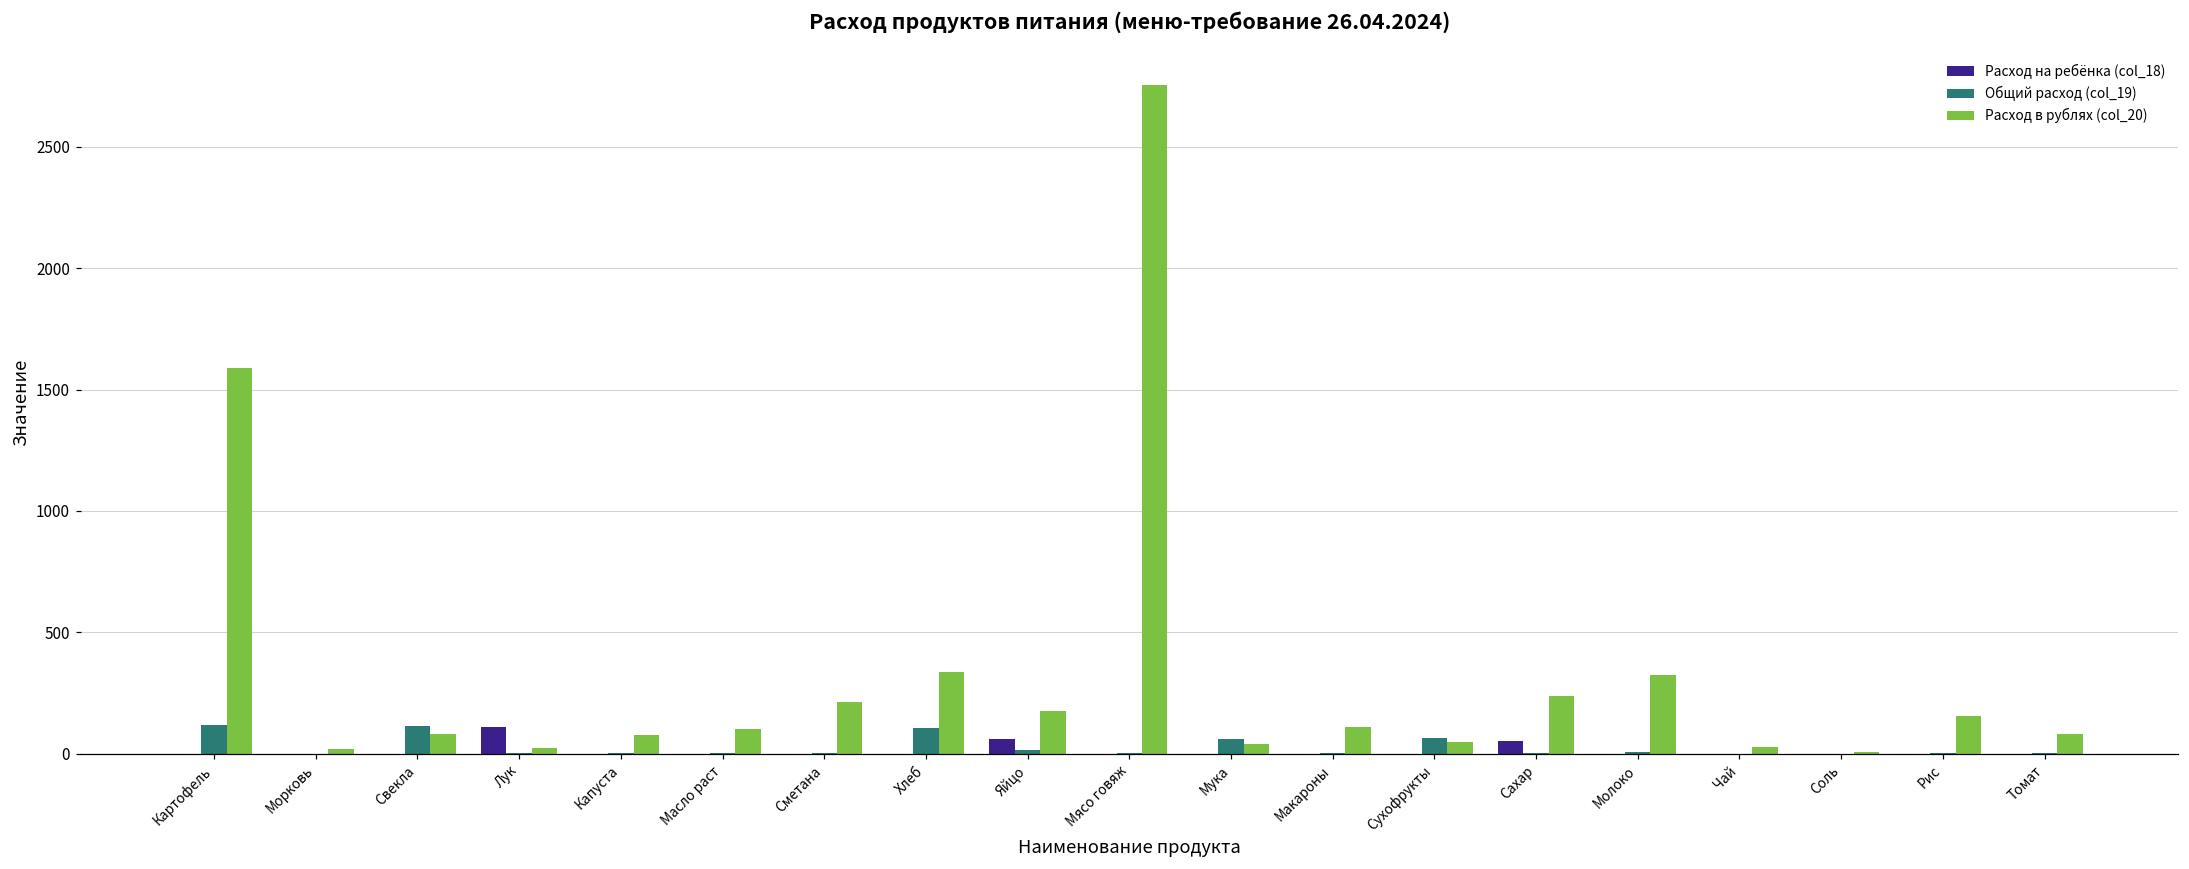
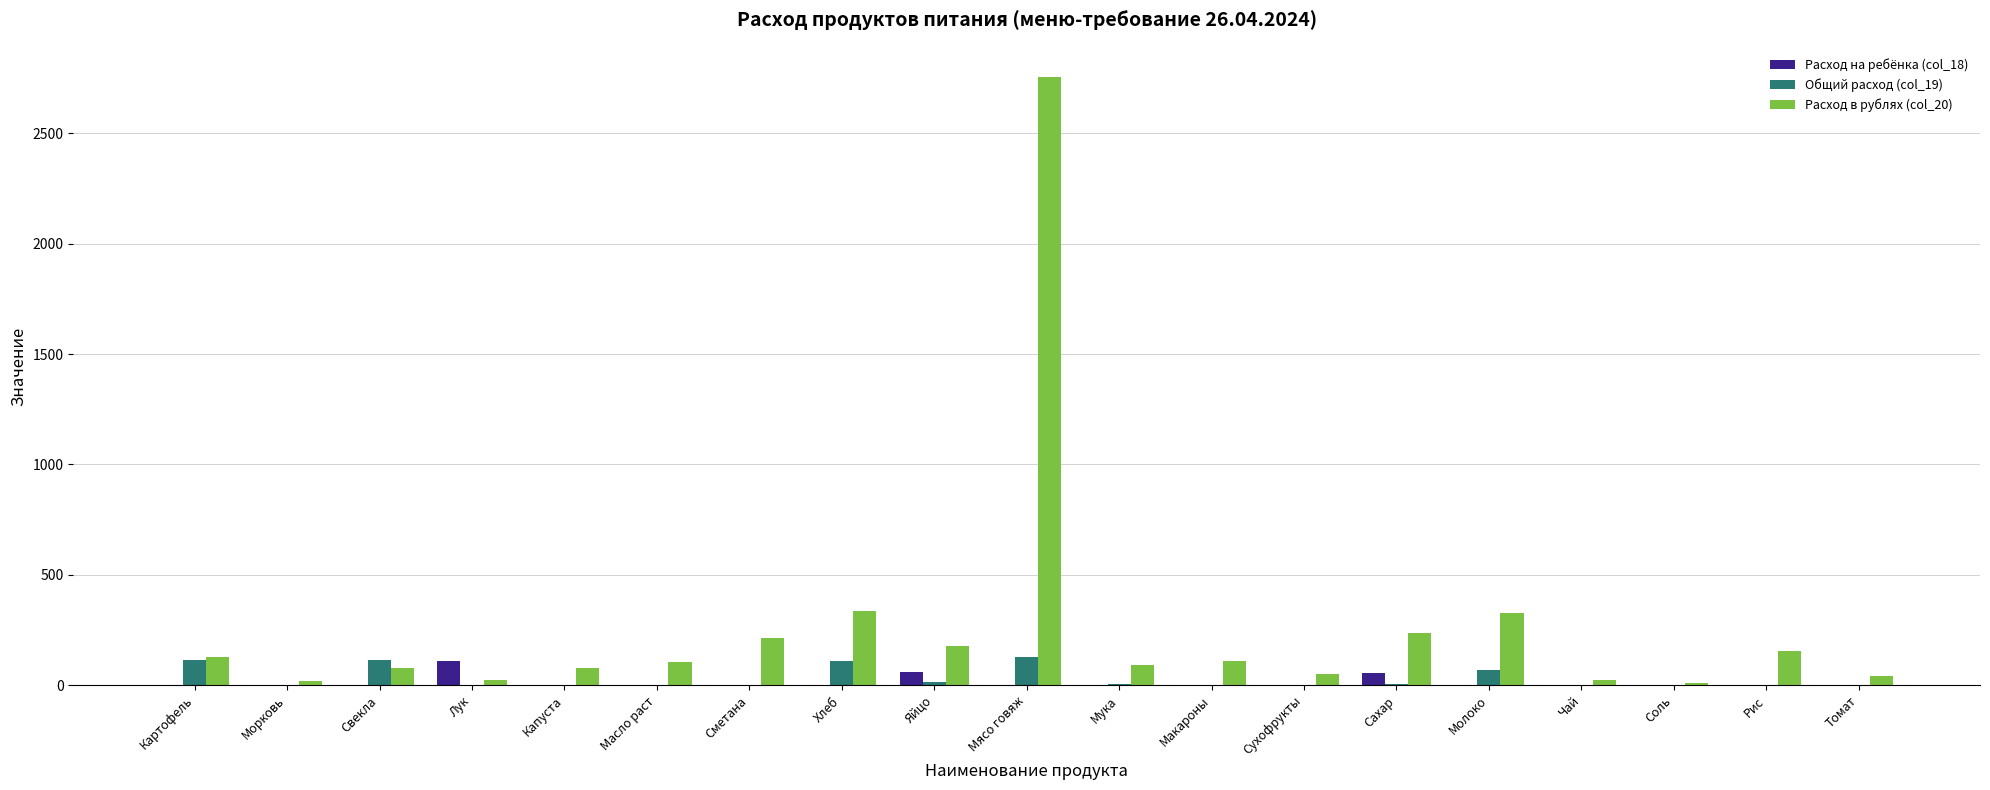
Расход в рублях (col_20), Картофель: 1590 -> 130
Общий расход (col_19), Мясо говяж: 0 -> 130
Общий расход (col_19), Мука: 60 -> 0
Расход в рублях (col_20), Мука: 40 -> 90
Общий расход (col_19), Сухофрукты: 70 -> 0
Общий расход (col_19), Молоко: 10 -> 70
Расход в рублях (col_20), Томат: 80 -> 40
